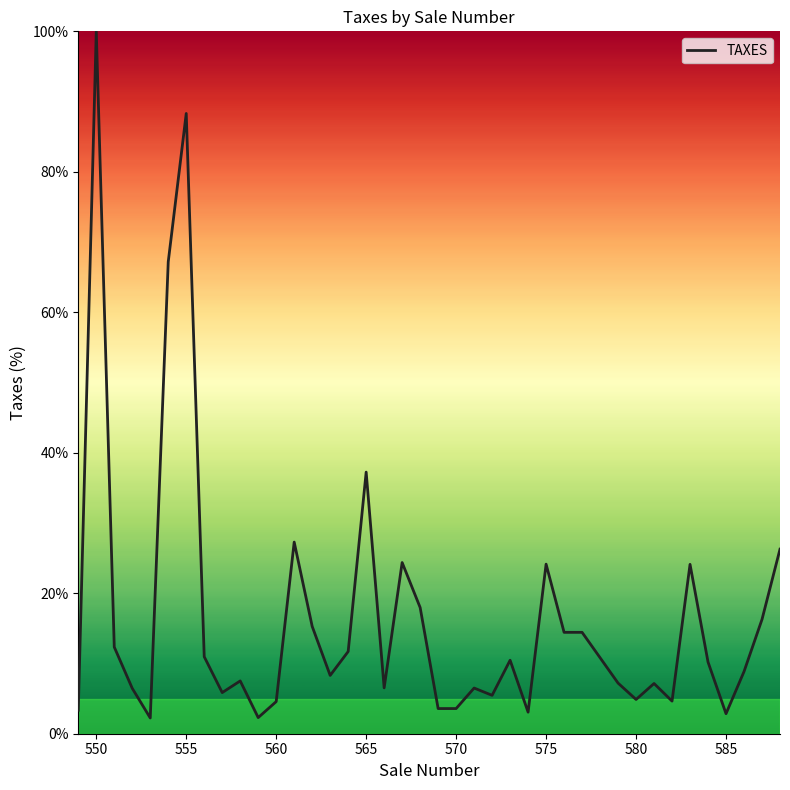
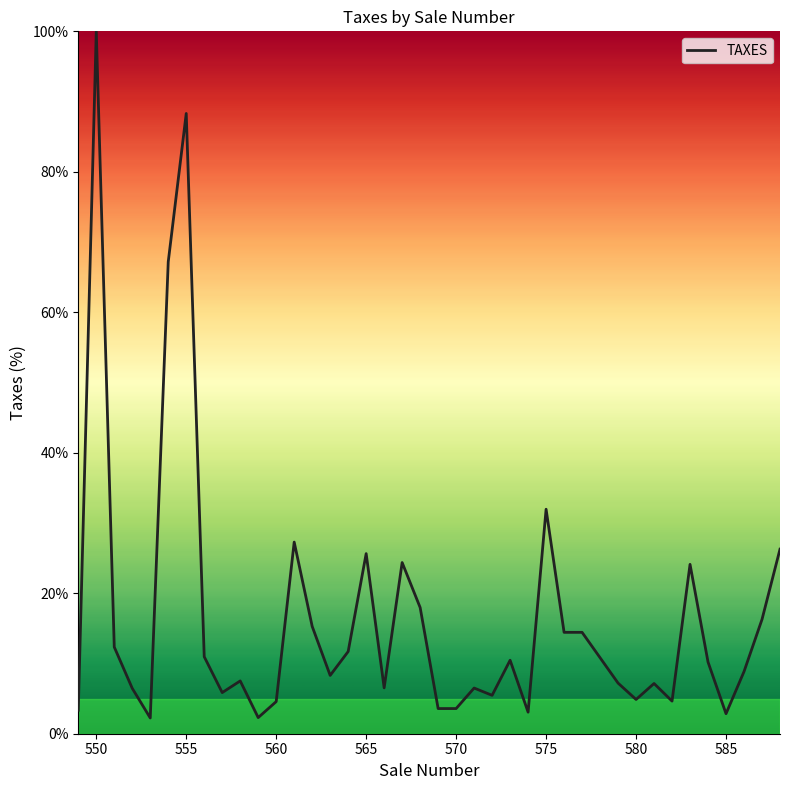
565: 37% -> 26%
575: 24% -> 32%
